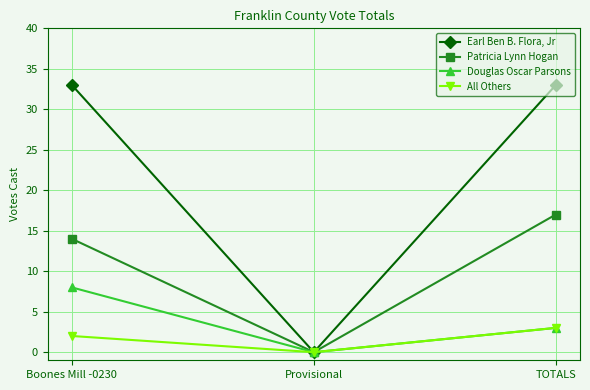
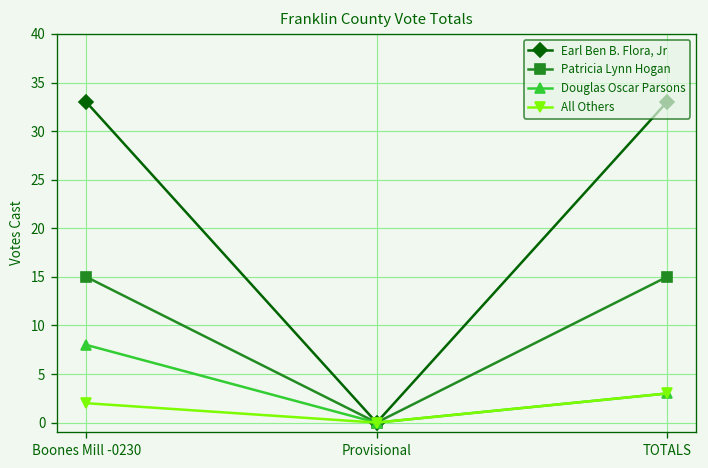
Patricia Lynn Hogan, Boones Mill -0230: 14 -> 15
Patricia Lynn Hogan, TOTALS: 17 -> 15
